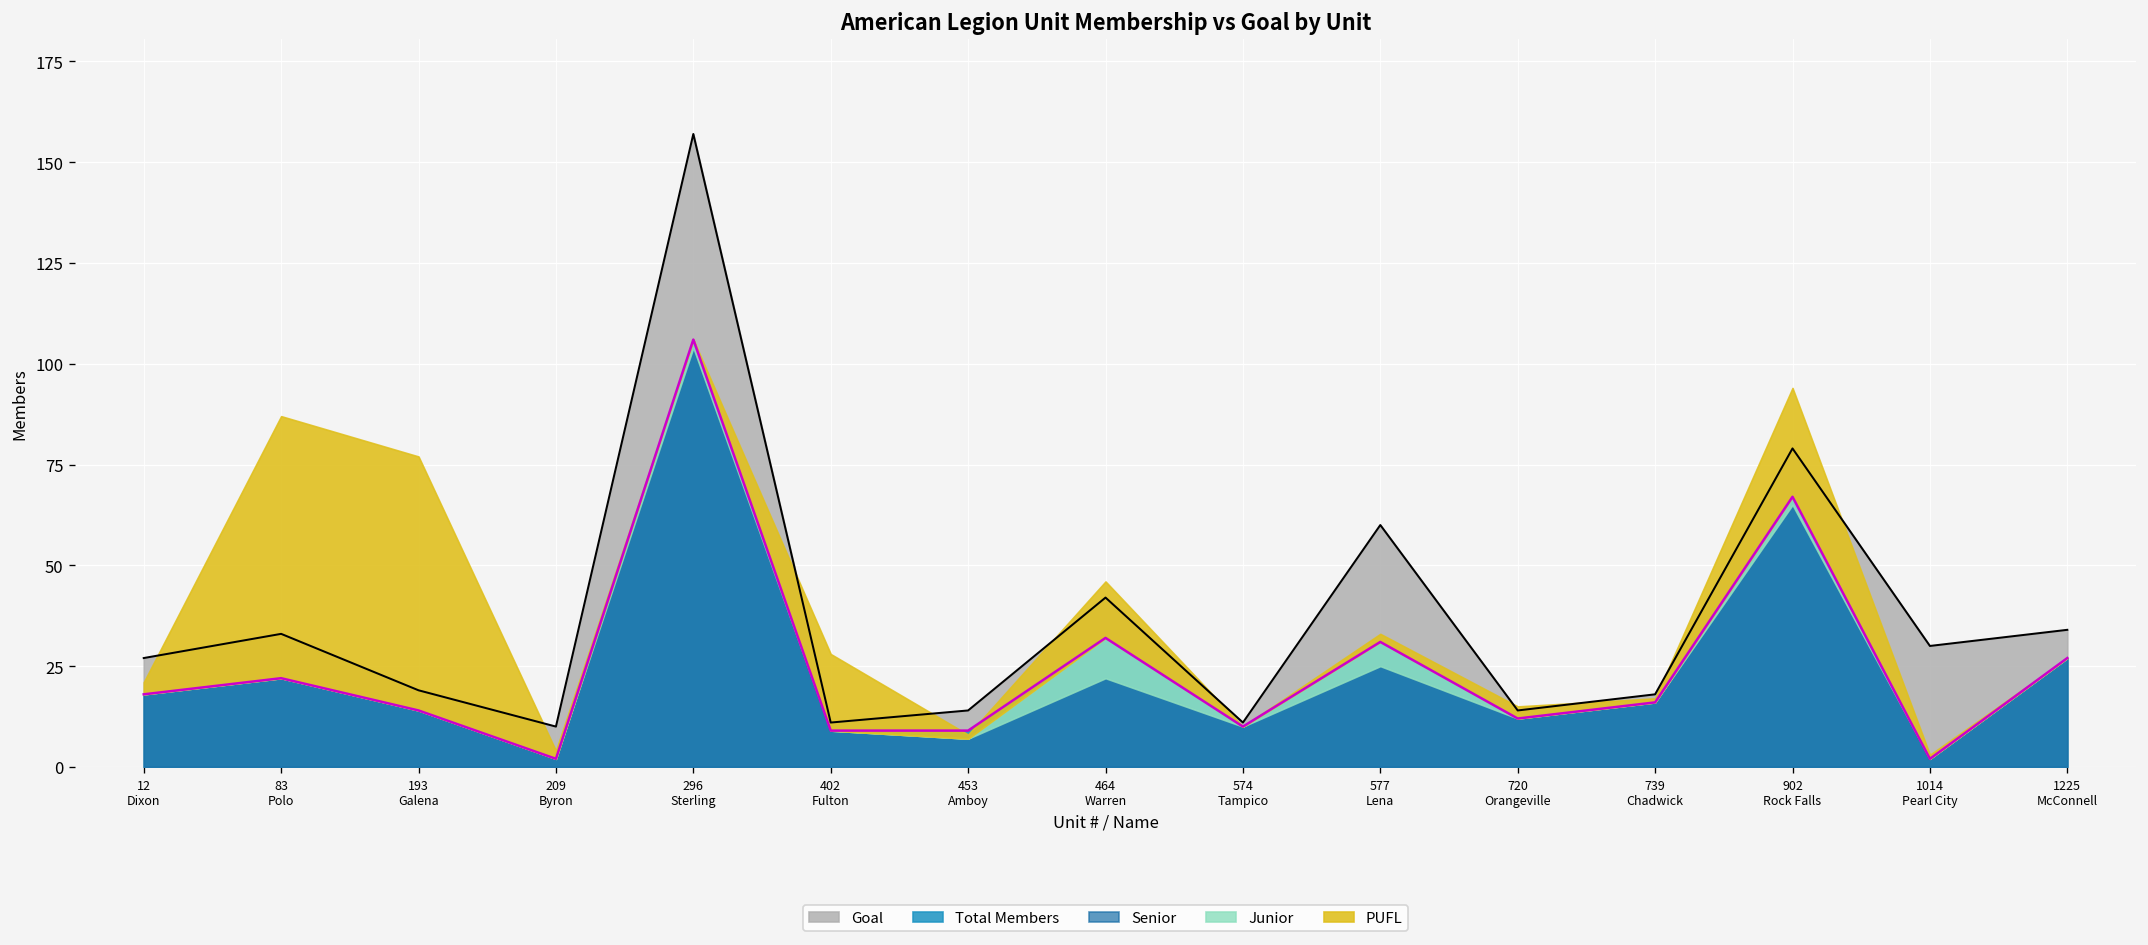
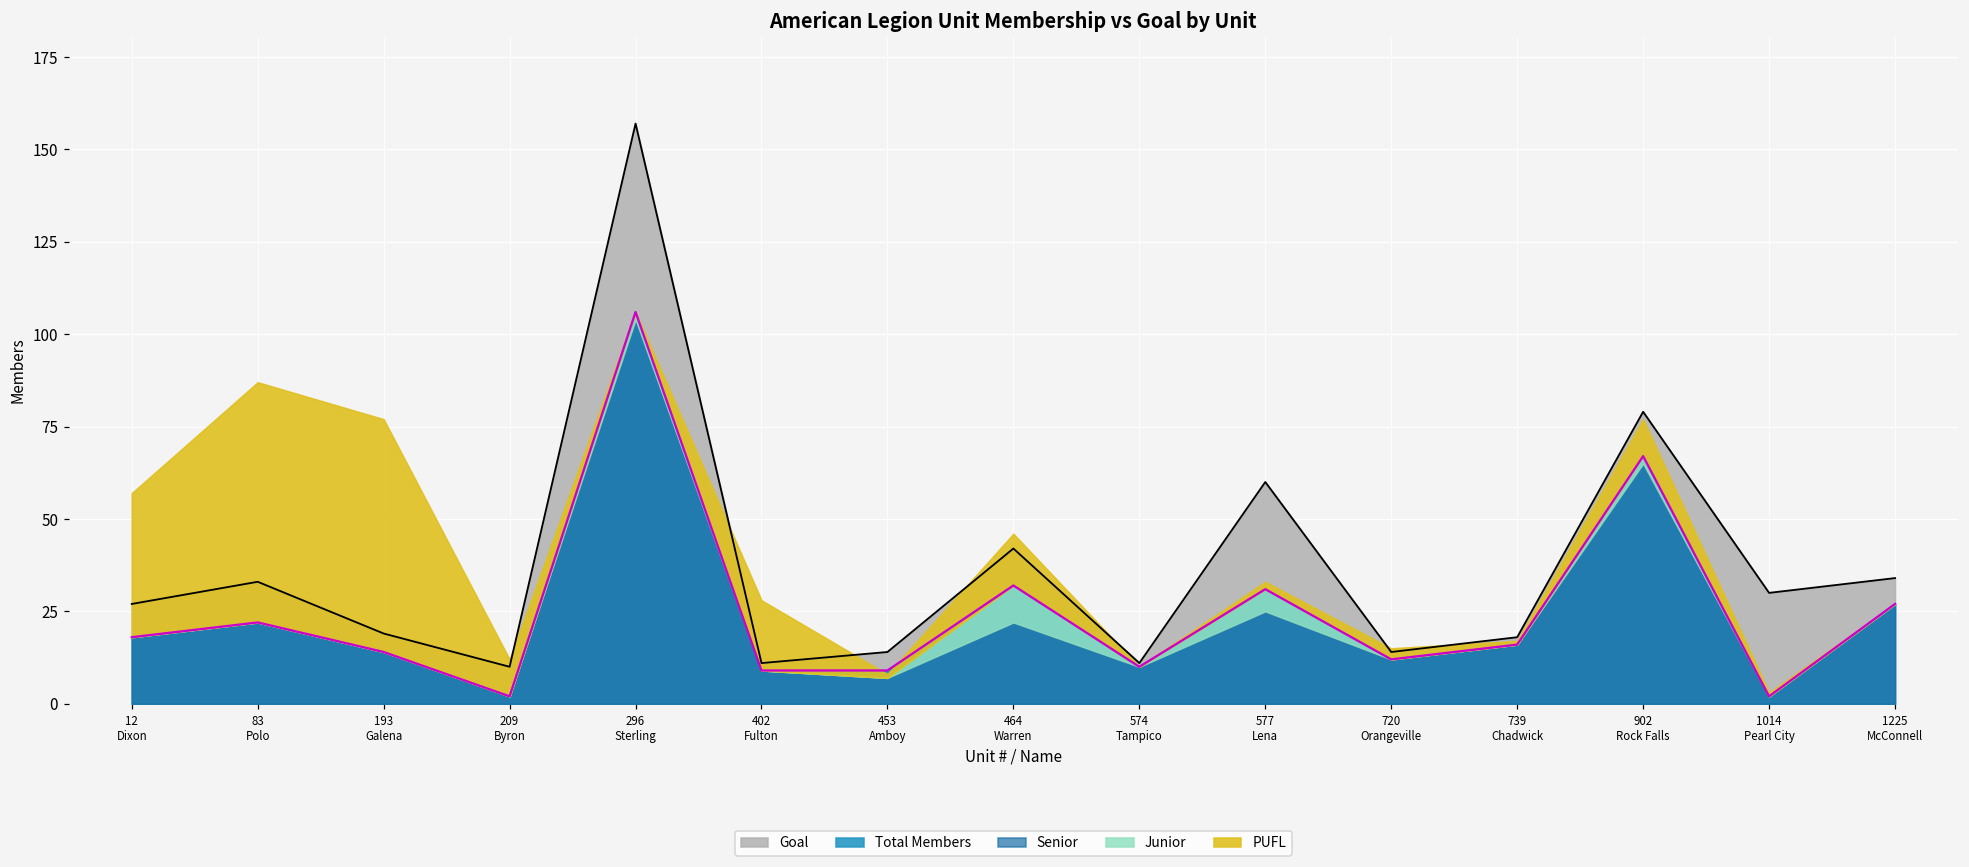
PUFL, 12 Dixon: 3 -> 39
PUFL, 209 Byron: 2 -> 10
PUFL, 902 Rock Falls: 27 -> 10
